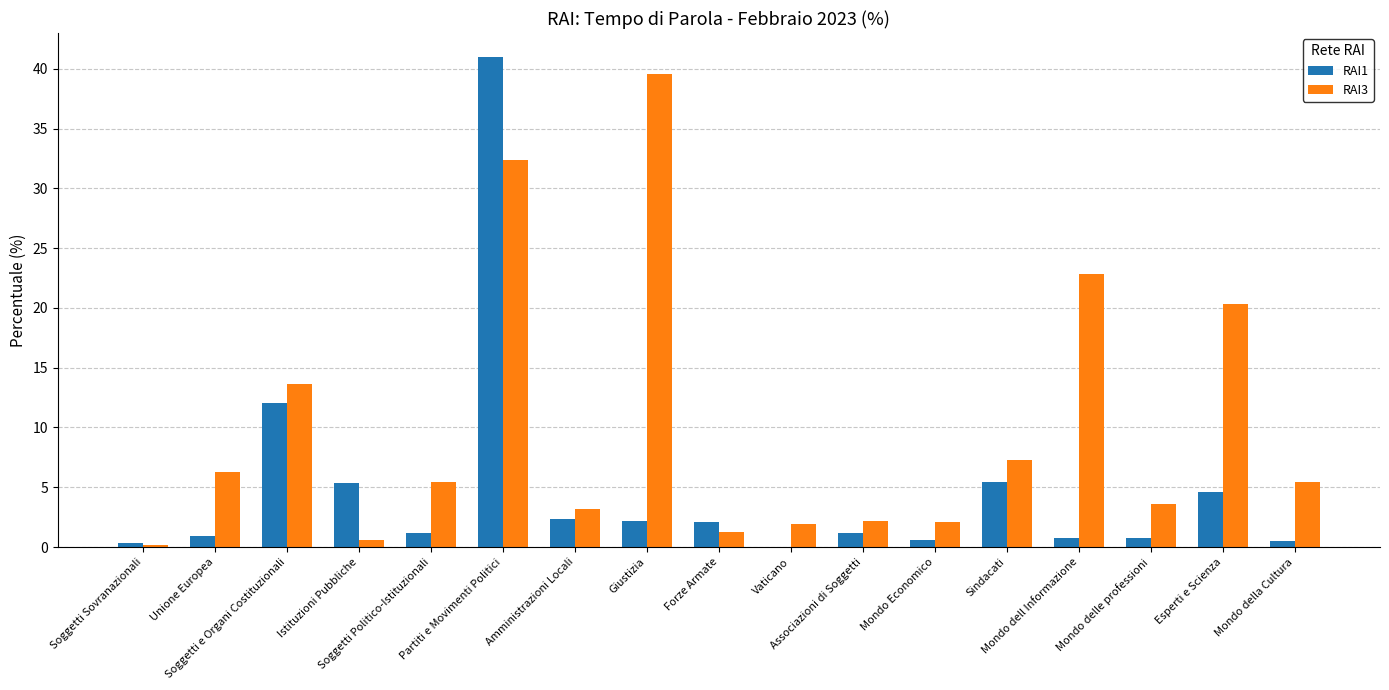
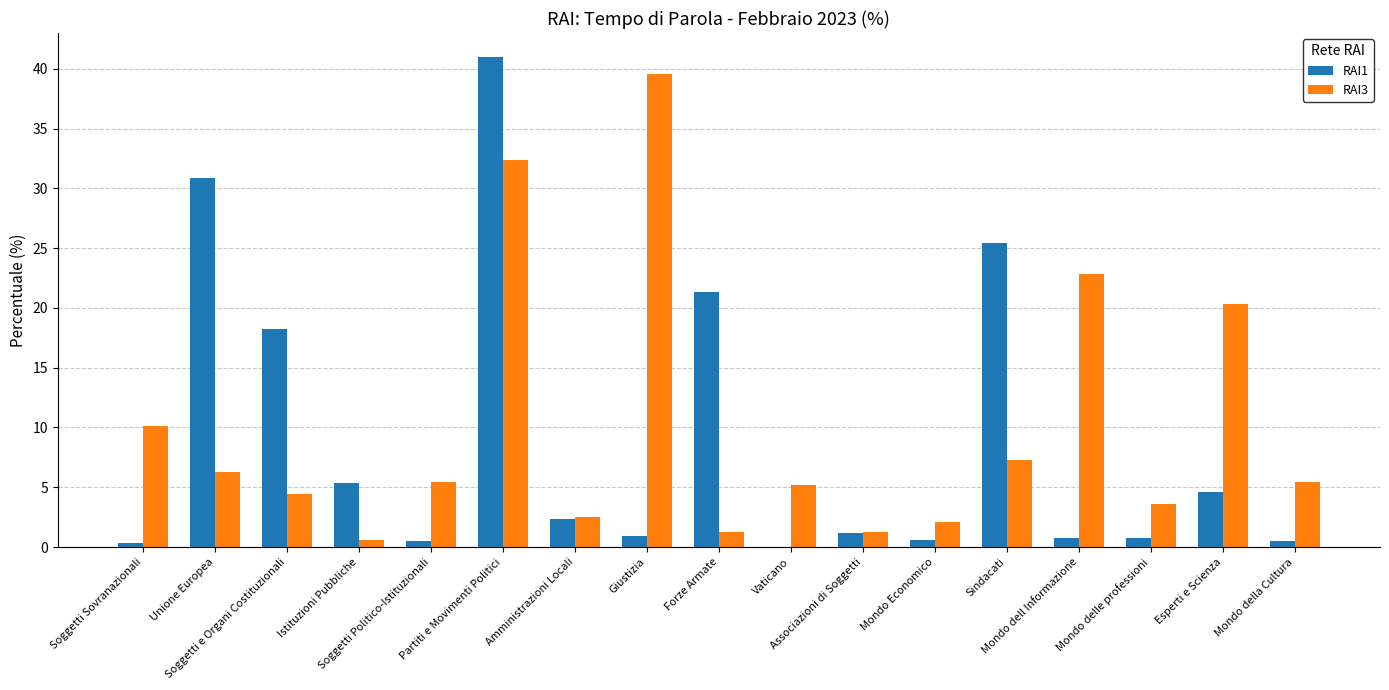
RAI3, Soggetti Sovranazionali: 0.2 -> 10.2
RAI1, Unione Europea: 1.0 -> 30.8
RAI1, Soggetti e Organi Costituzionali: 12.0 -> 18.2
RAI3, Soggetti e Organi Costituzionali: 13.7 -> 4.4
RAI1, Soggetti Politico-Istituzionali: 1.2 -> 0.5
RAI3, Amministrazioni Locali: 3.2 -> 2.5
RAI1, Giustizia: 2.2 -> 0.9
RAI1, Forze Armate: 2.1 -> 21.3
RAI3, Vaticano: 1.9 -> 5.2
RAI3, Associazioni di Soggetti: 2.2 -> 1.3
RAI1, Sindacati: 5.5 -> 25.4
